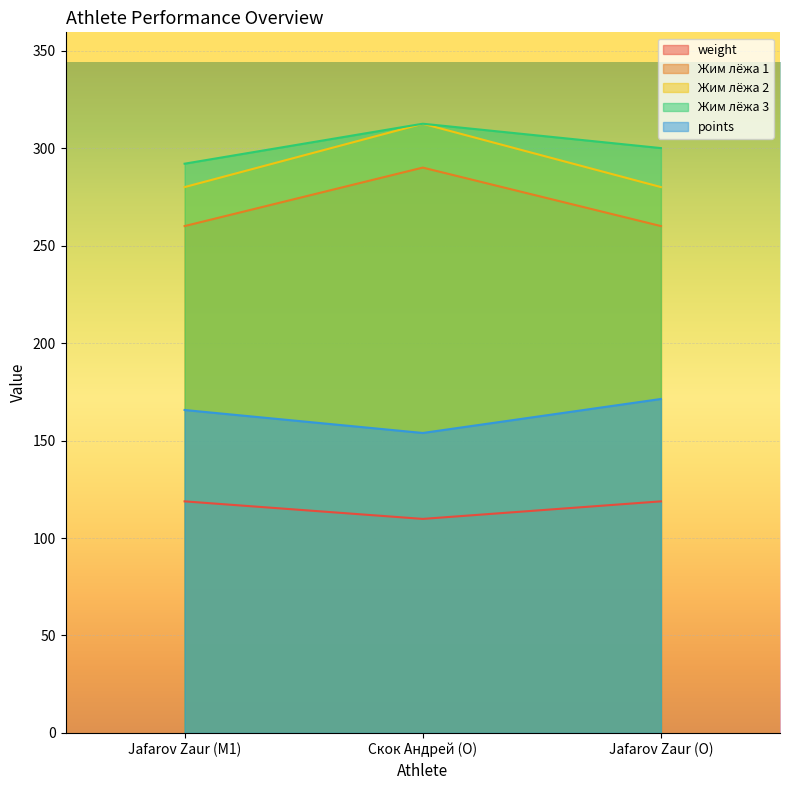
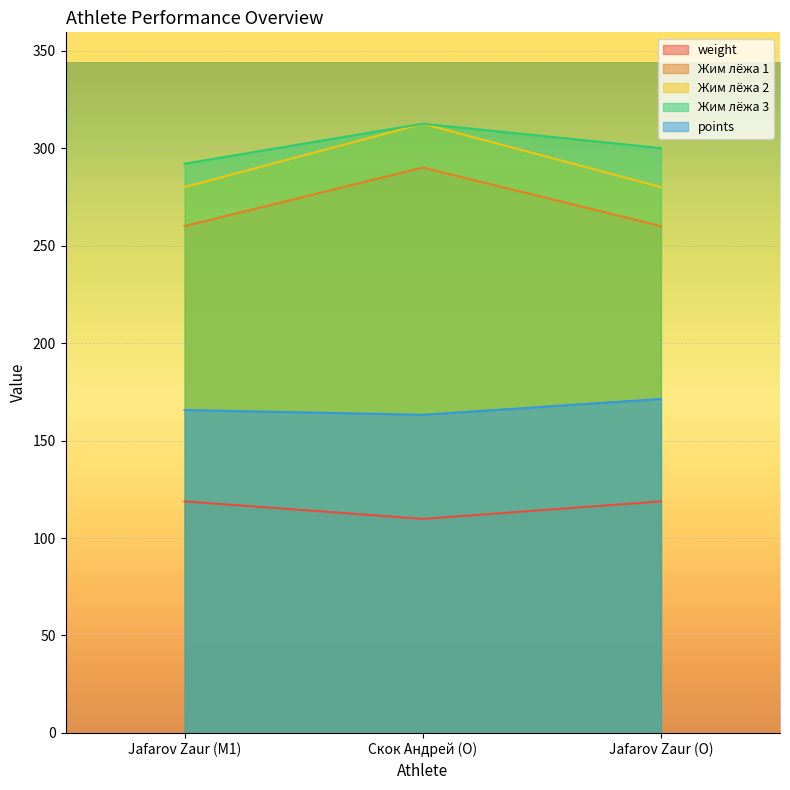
points, Скок Андрей (O): 154 -> 163
